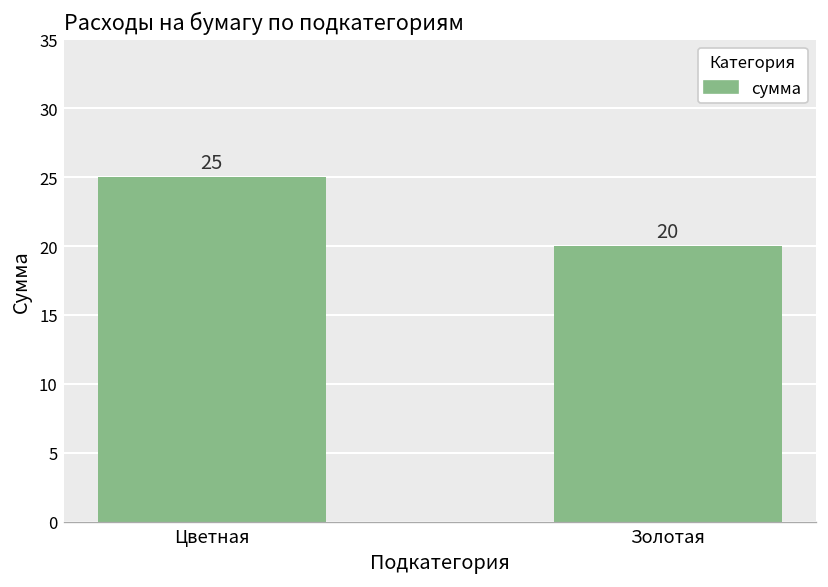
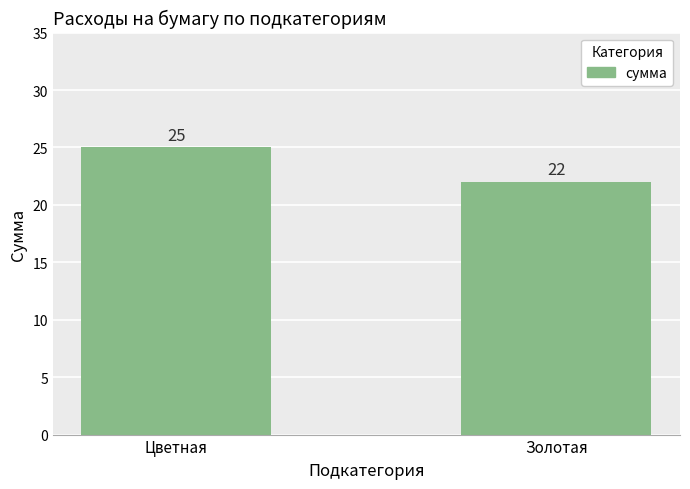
Золотая: 20 -> 22
